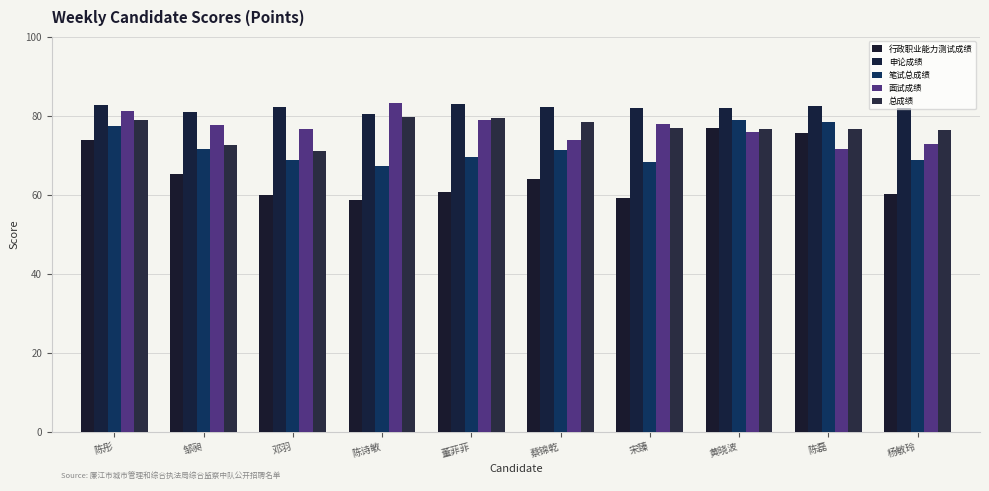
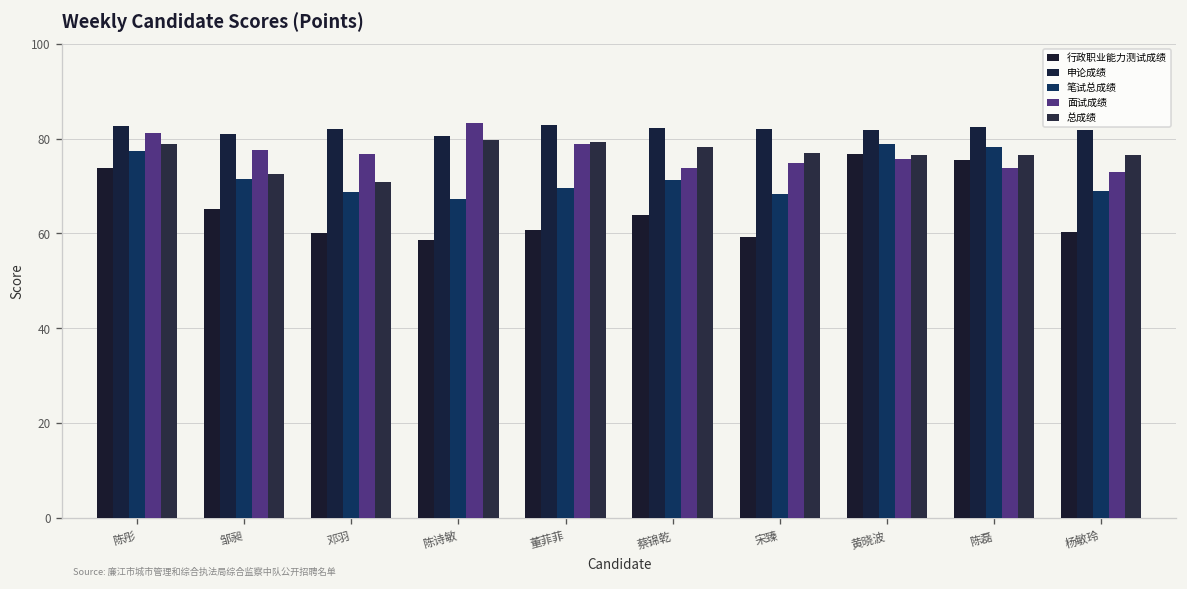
面试成绩, 宋臻: 78 -> 75
面试成绩, 陈磊: 72 -> 74
